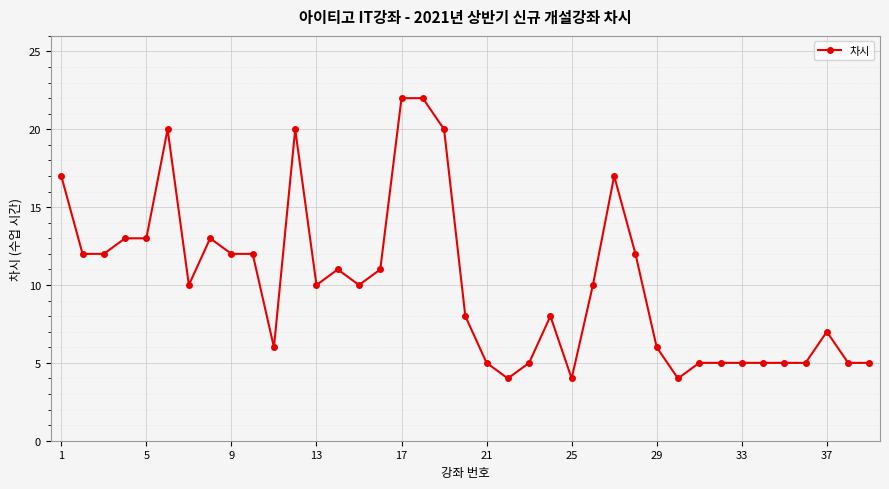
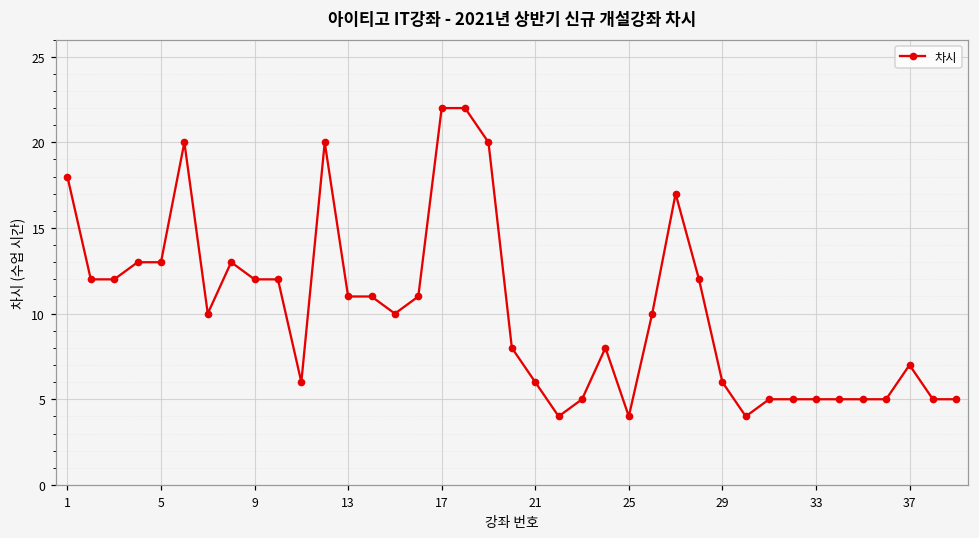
1: 17 -> 18
13: 10 -> 11
21: 5 -> 6
